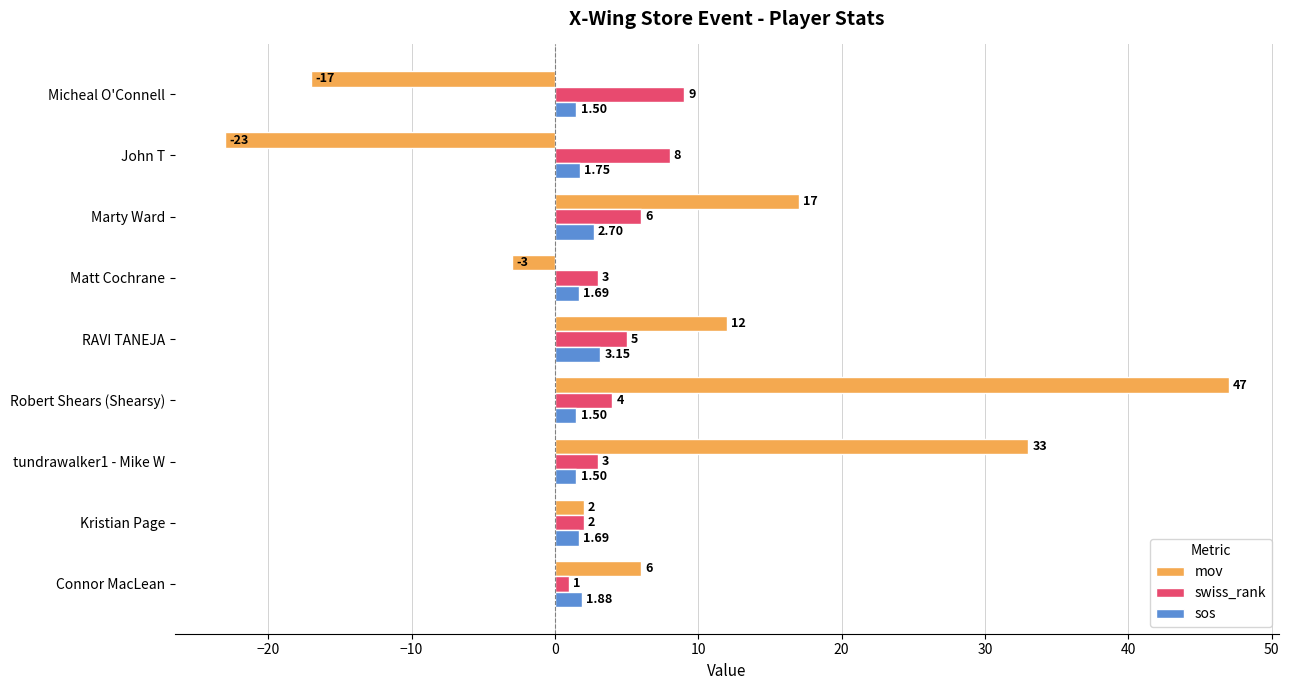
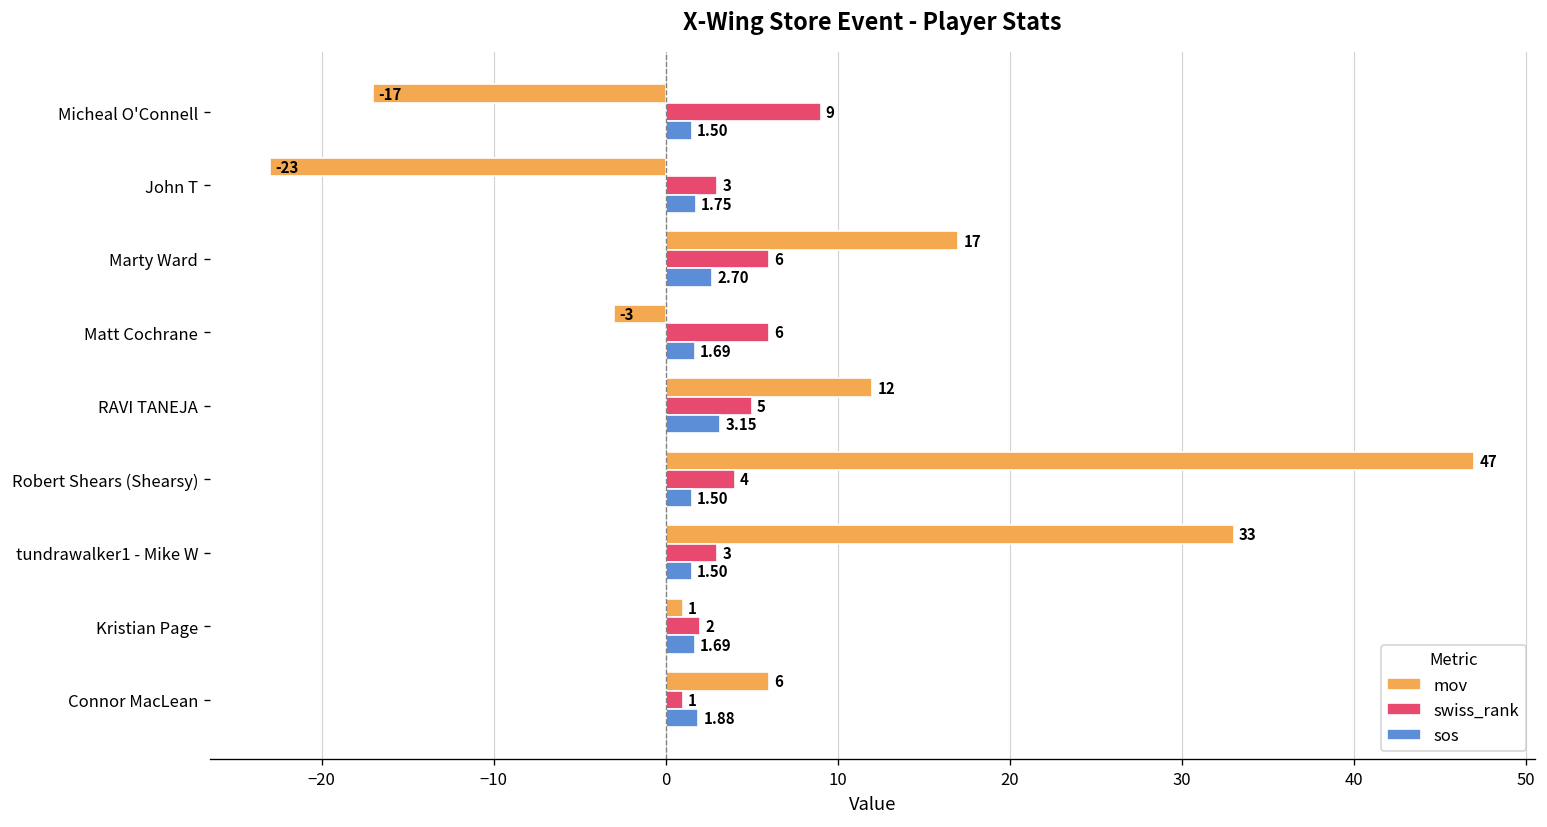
swiss_rank, John T: 8 -> 3
swiss_rank, Matt Cochrane: 3 -> 6
mov, Kristian Page: 2 -> 1
